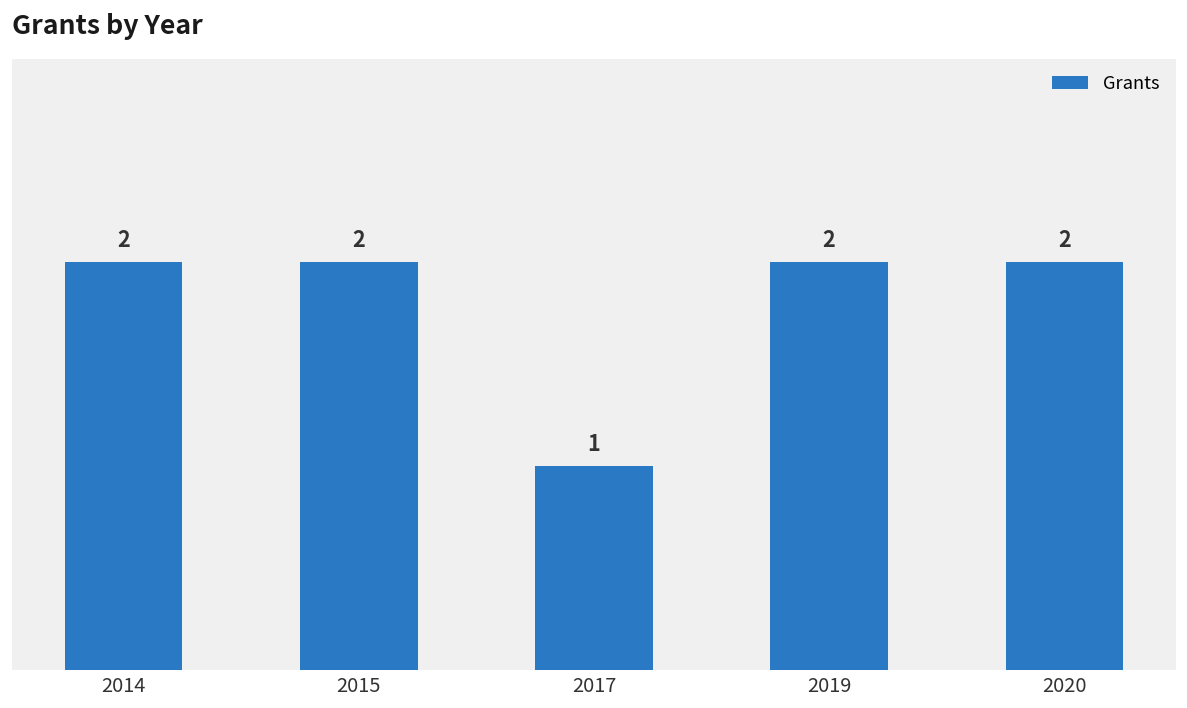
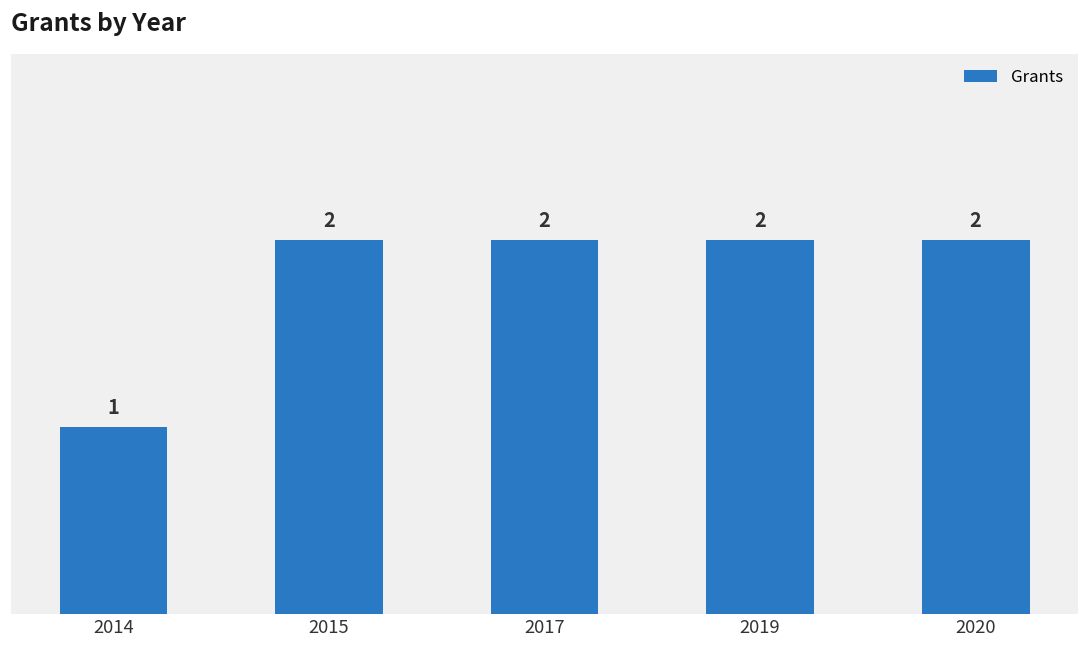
2014: 2 -> 1
2017: 1 -> 2
